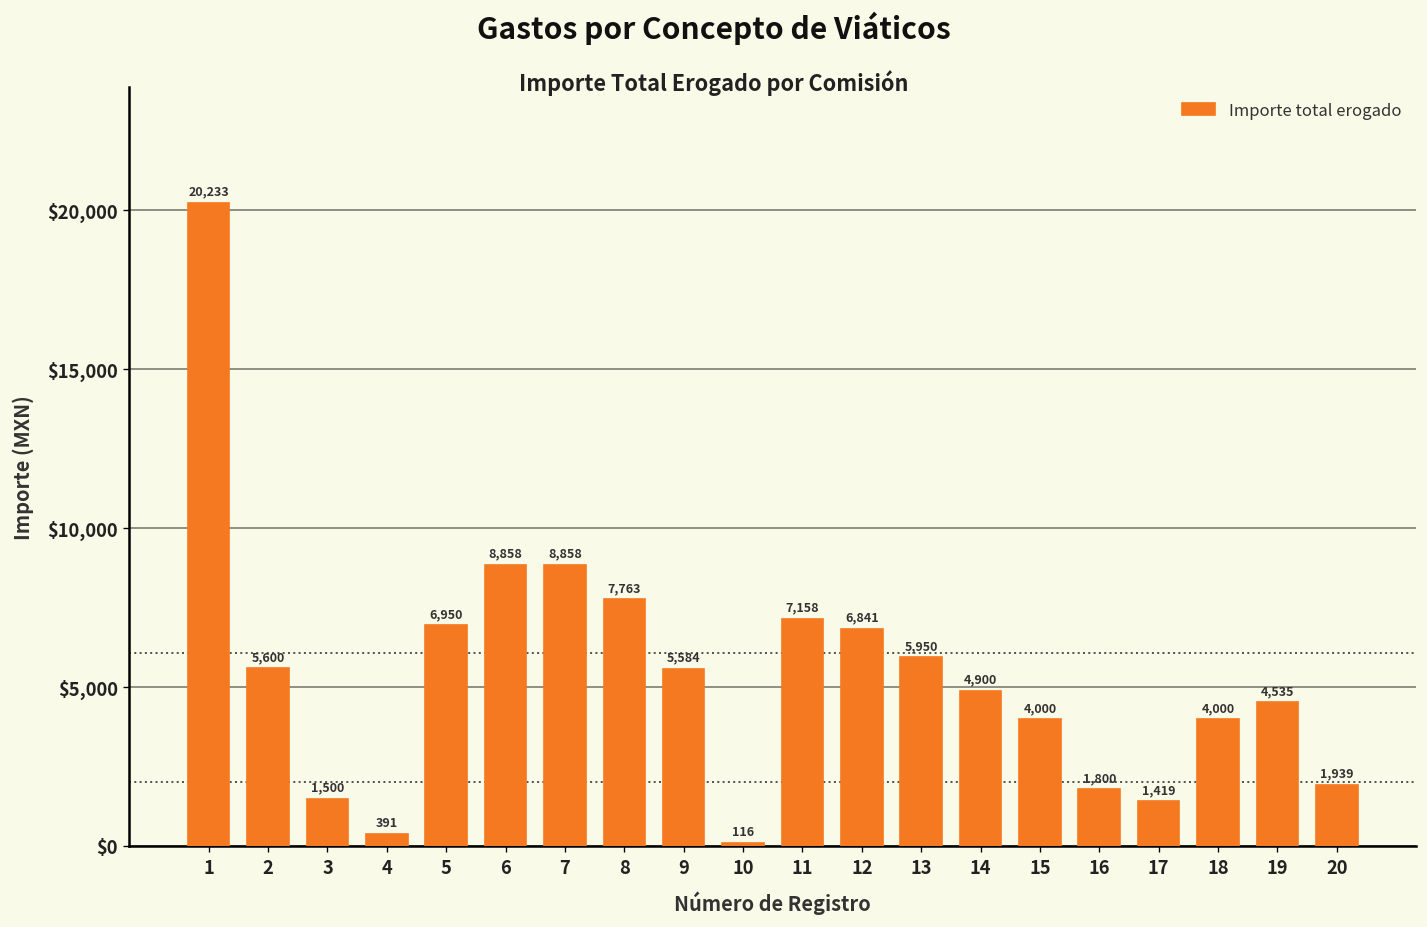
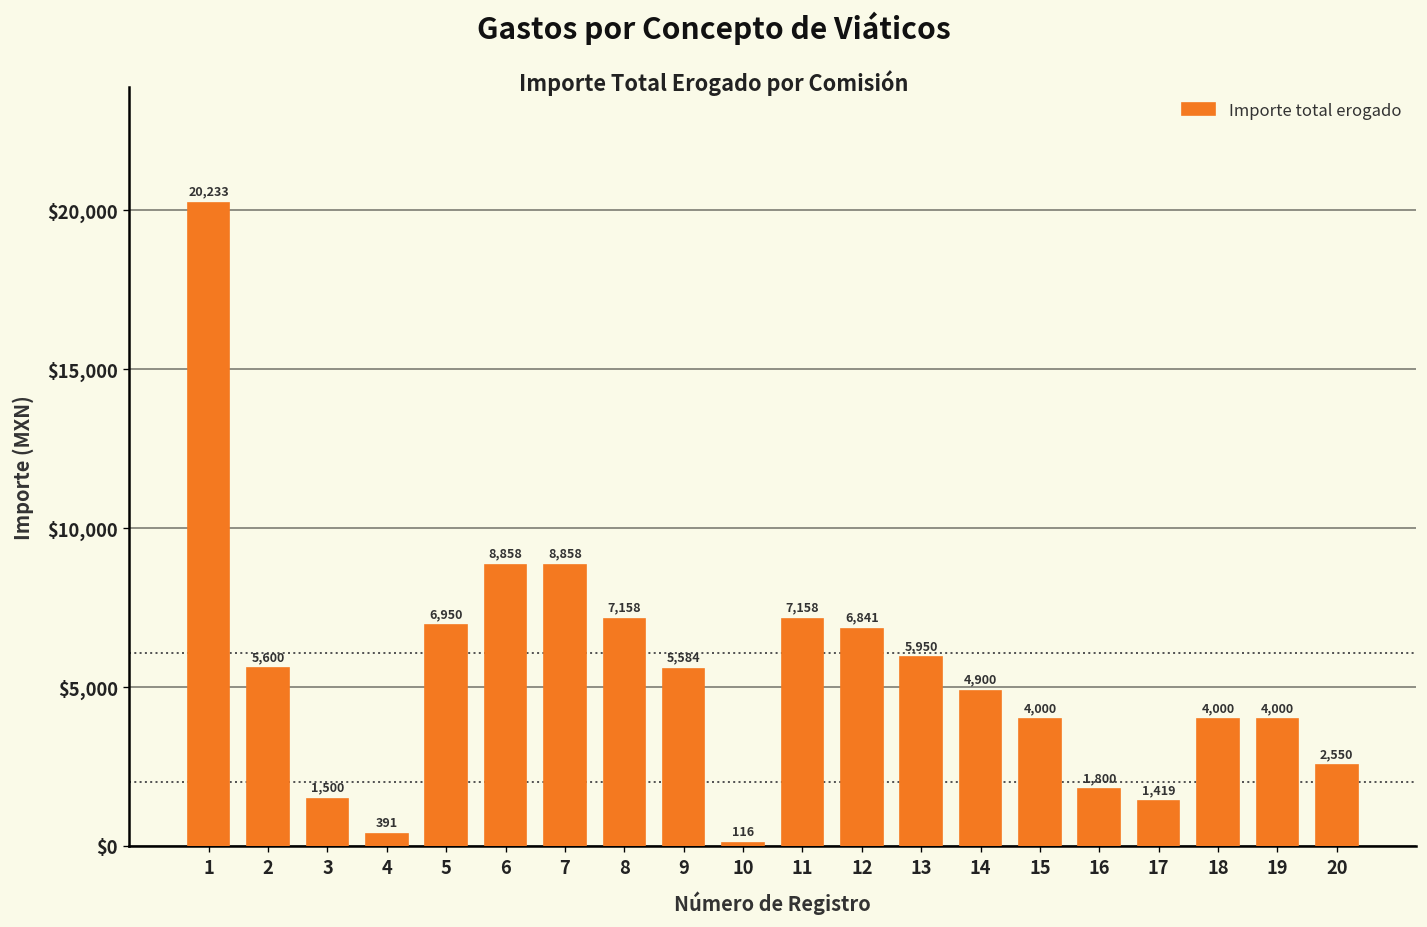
8: 7,763 -> 7,158
19: 4,535 -> 4,000
20: 1,939 -> 2,550
